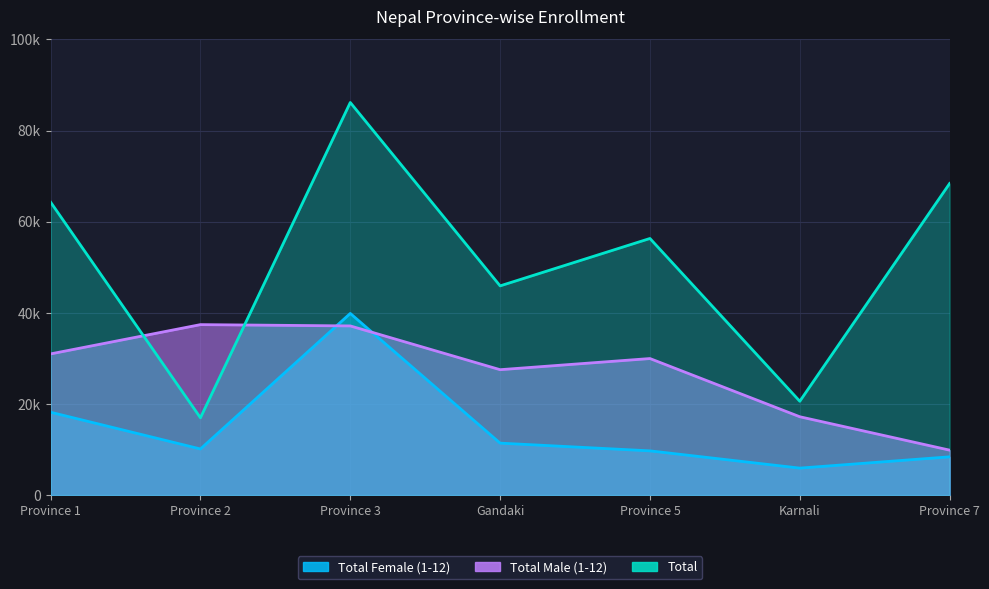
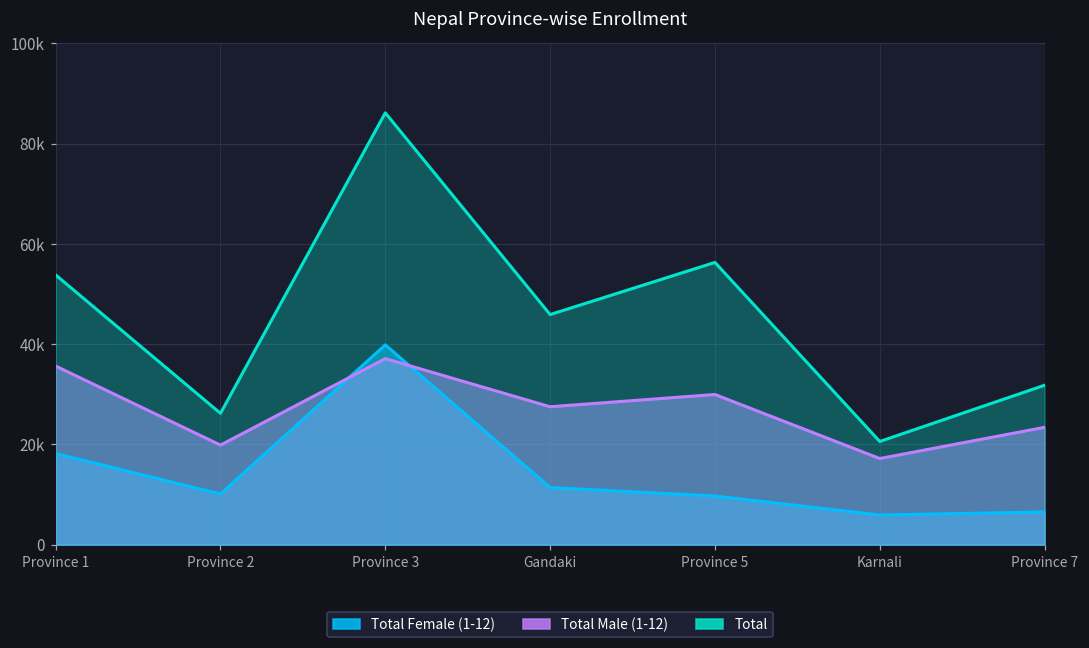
Total Male (1-12), Province 1: 31000 -> 36000
Total, Province 1: 64000 -> 54000
Total Male (1-12), Province 2: 37000 -> 20000
Total, Province 2: 17000 -> 26000
Total Female (1-12), Province 7: 8000 -> 7000
Total Male (1-12), Province 7: 10000 -> 23000
Total, Province 7: 68000 -> 32000
